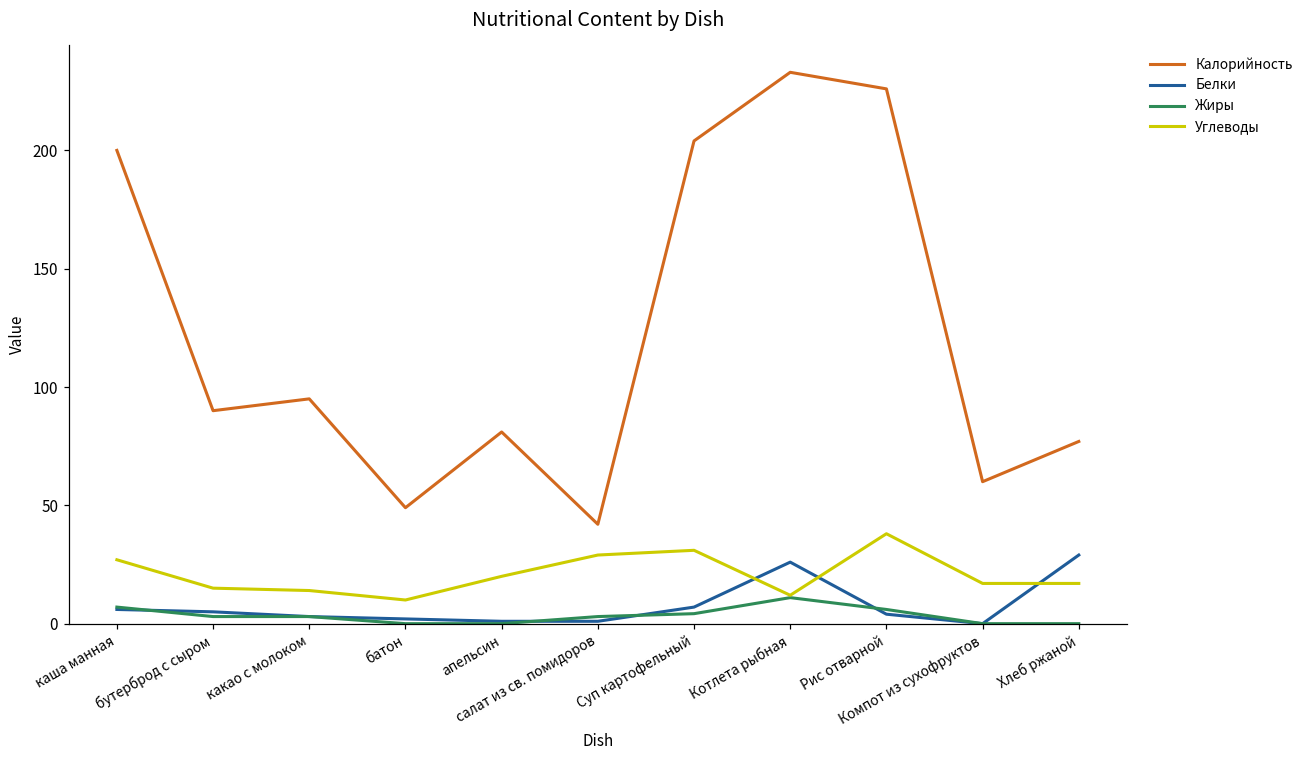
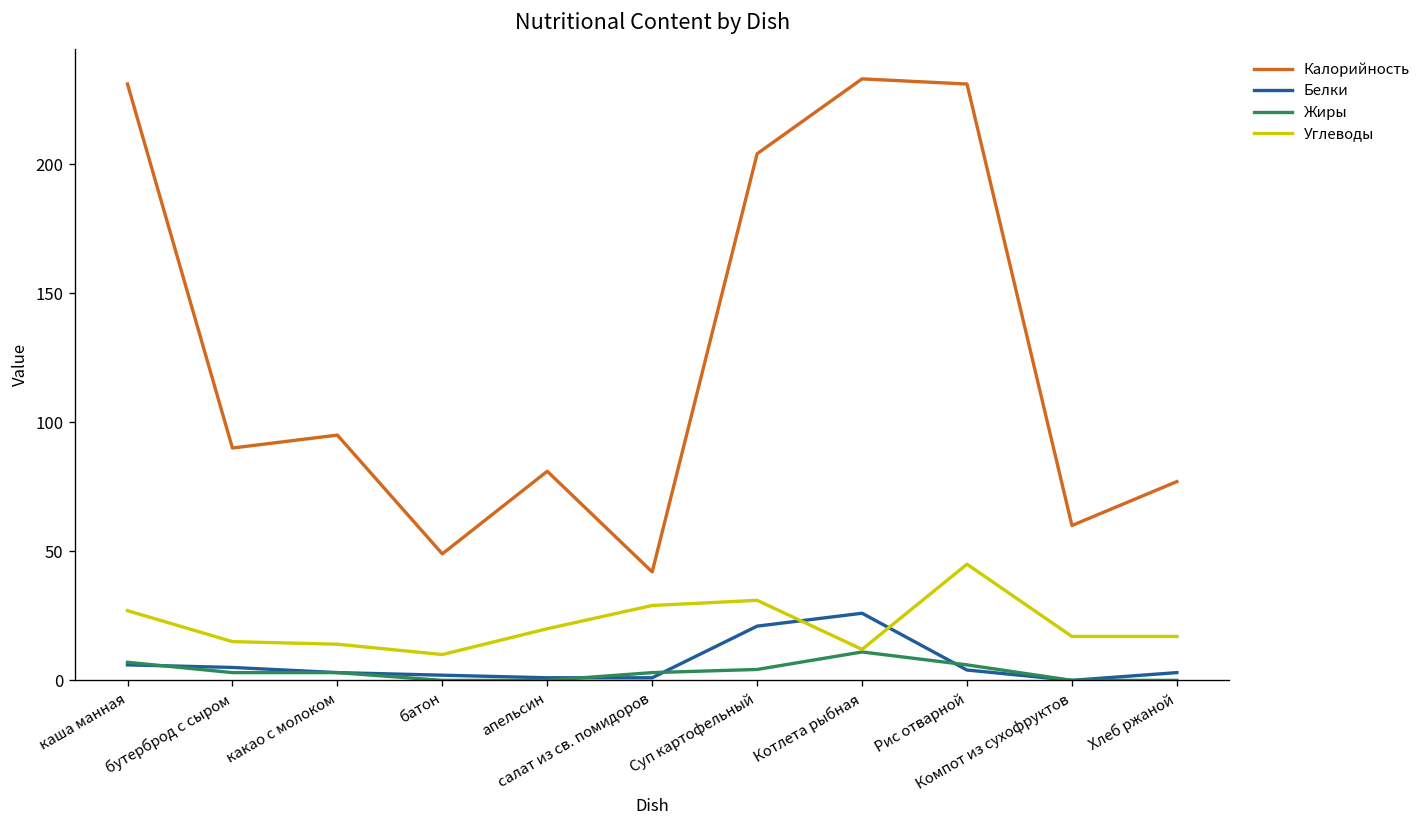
Калорийность, каша манная: 200 -> 231
Белки, Суп картофельный: 7 -> 21
Калорийность, Рис отварной: 226 -> 231
Углеводы, Рис отварной: 38 -> 45
Белки, Хлеб ржаной: 29 -> 3
